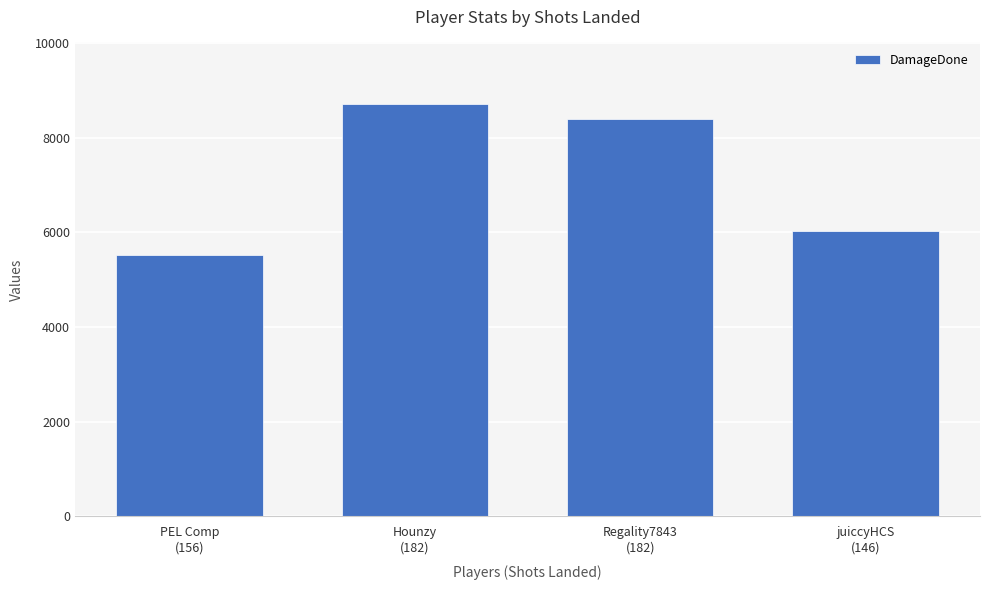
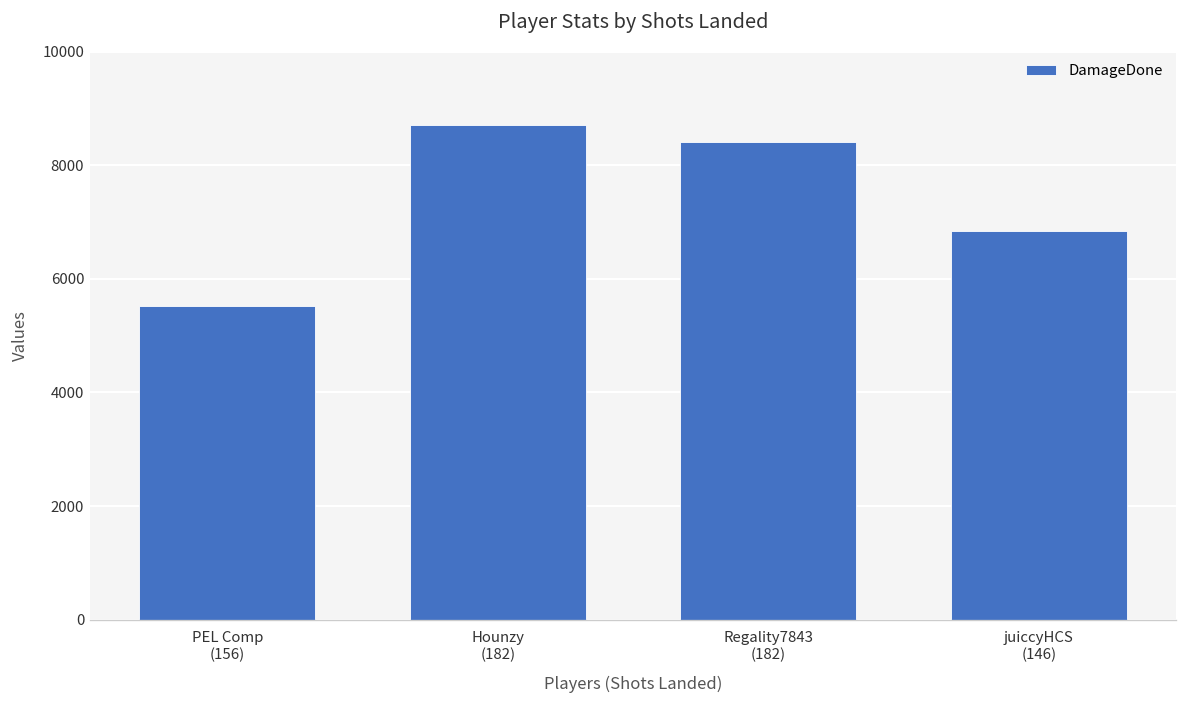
juiccyHCS (146): 6000 -> 6800
